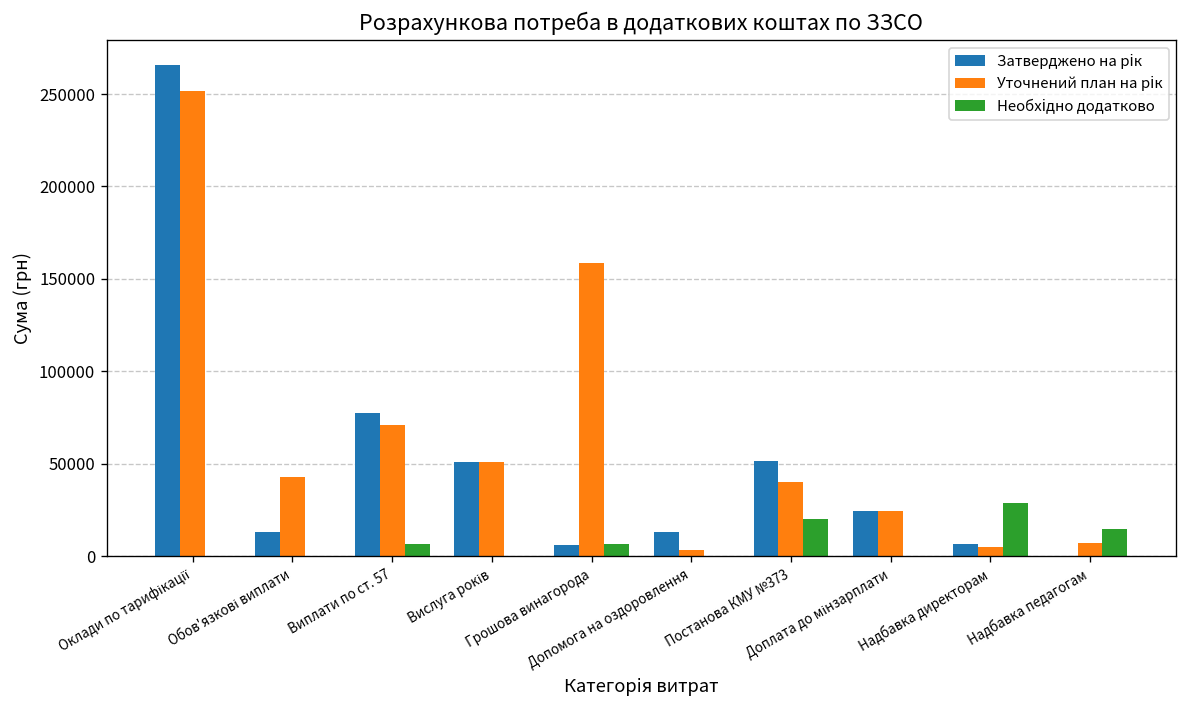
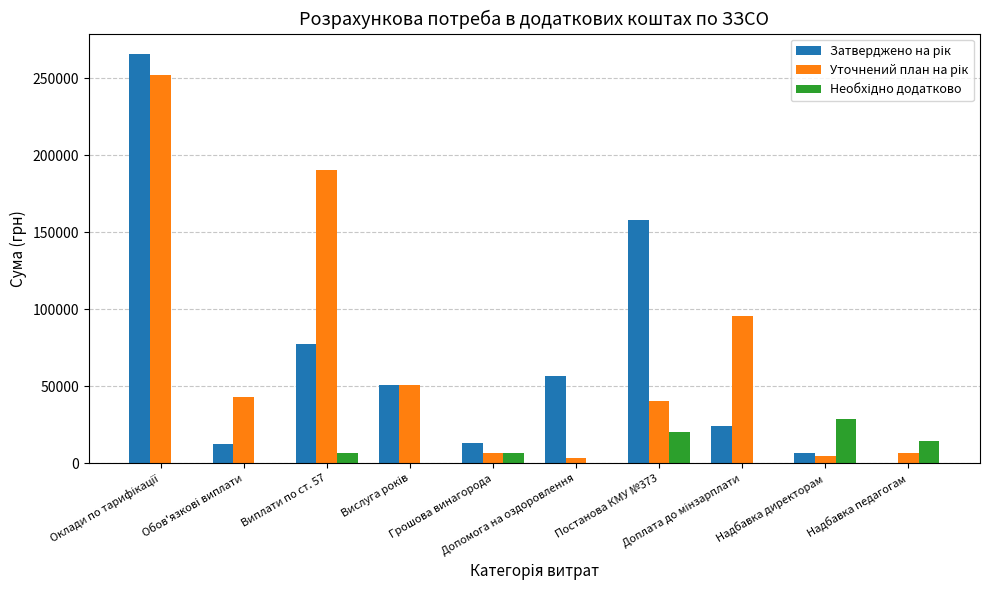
Уточнений план на рік, Виплати по ст. 57: 71000 -> 191000
Затверджено на рік, Грошова винагорода: 6000 -> 13000
Уточнений план на рік, Грошова винагорода: 159000 -> 7000
Затверджено на рік, Допомога на оздоровлення: 13000 -> 57000
Затверджено на рік, Постанова КМУ №373: 52000 -> 158000
Уточнений план на рік, Доплата до мінзарплати: 25000 -> 95000
